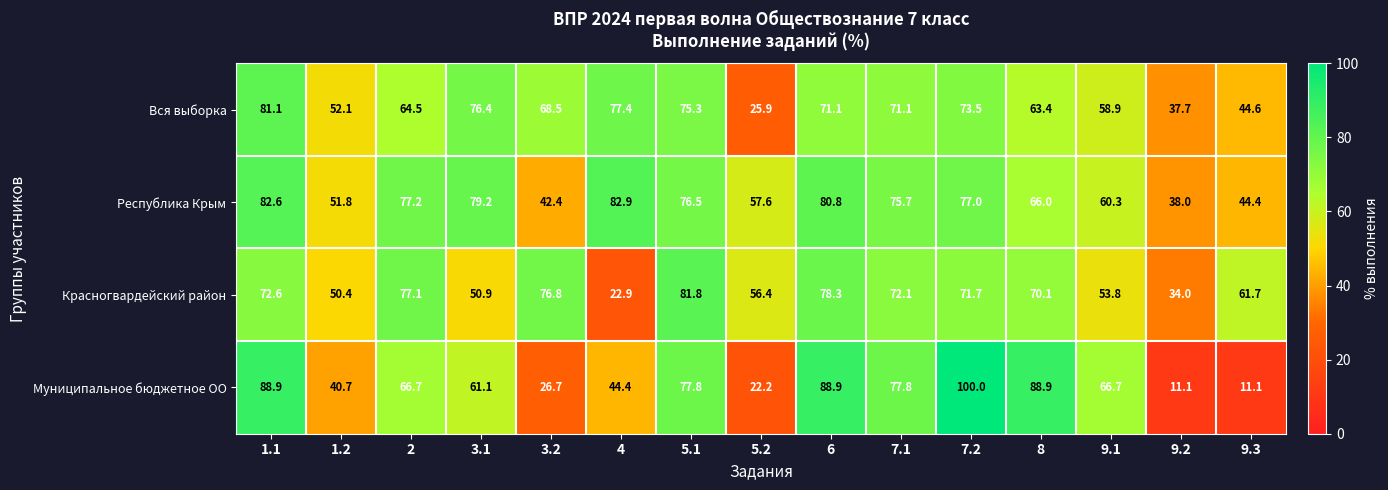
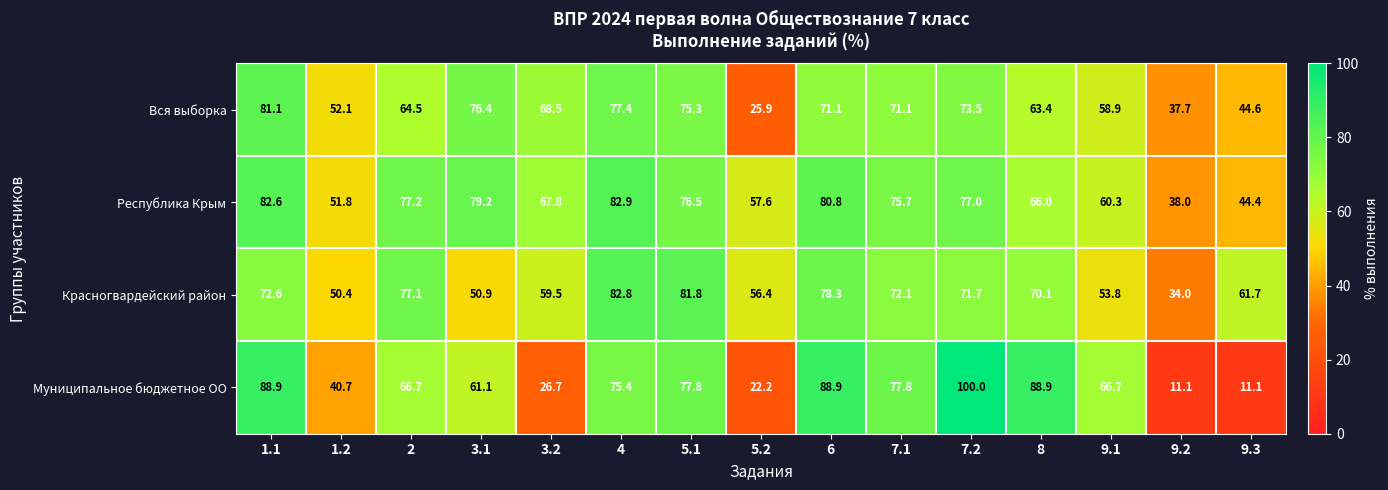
Республика Крым, 3.2: 42.4 -> 67.8
Красногвардейский район, 3.2: 76.8 -> 59.5
Красногвардейский район, 4: 22.9 -> 82.8
Муниципальное бюджетное ОО, 4: 44.4 -> 75.4
